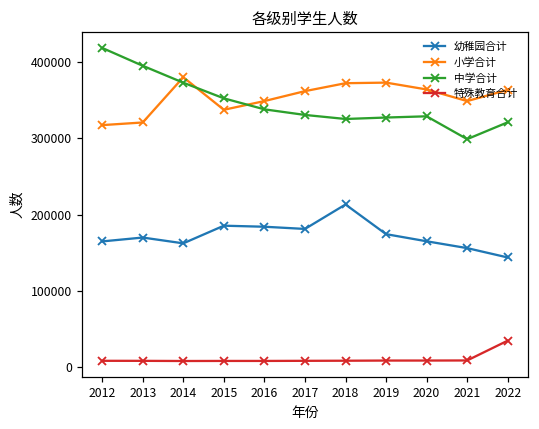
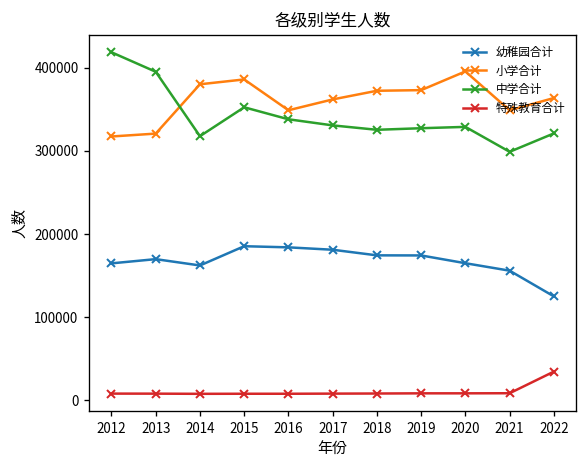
中学合计, 2014: 370000 -> 320000
小学合计, 2015: 340000 -> 390000
幼稚园合计, 2018: 210000 -> 170000
小学合计, 2020: 360000 -> 400000
幼稚园合计, 2022: 140000 -> 130000
